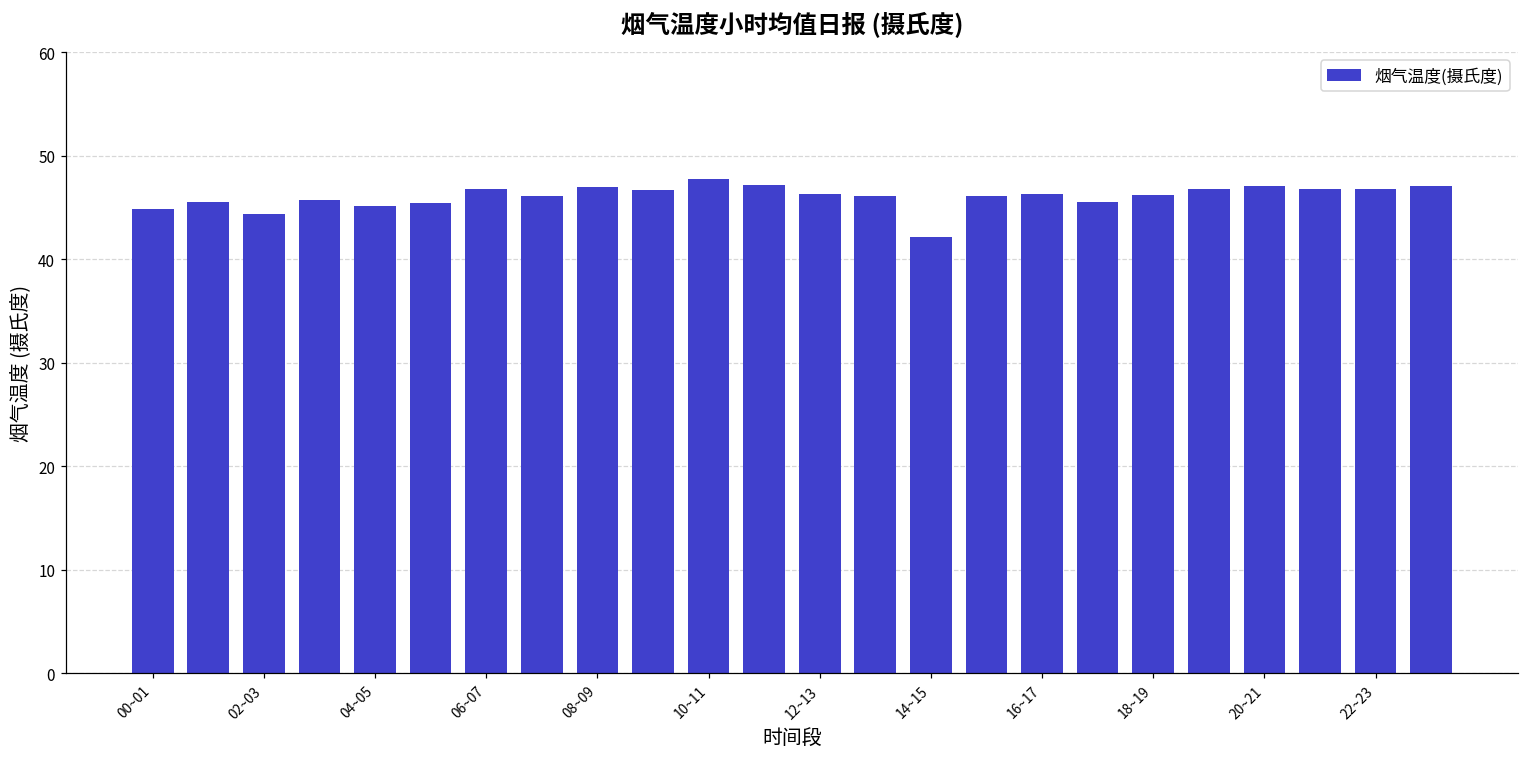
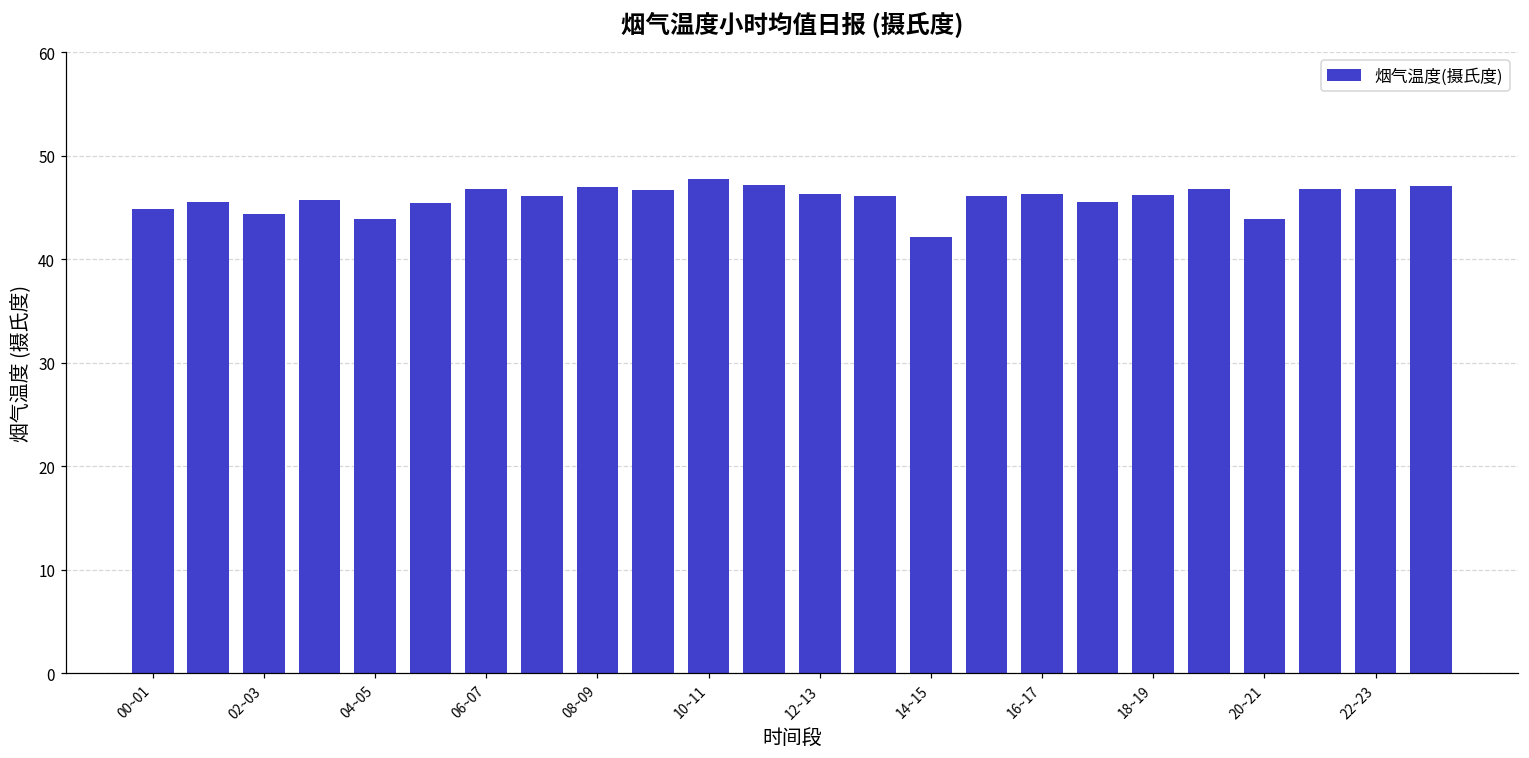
04~05: 45 -> 44
20~21: 47 -> 44
